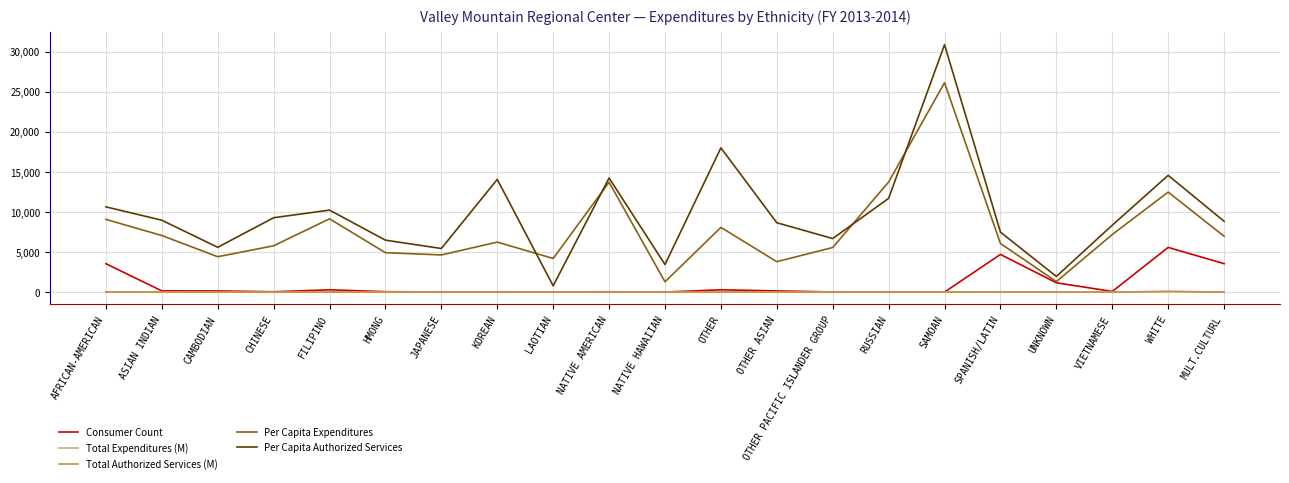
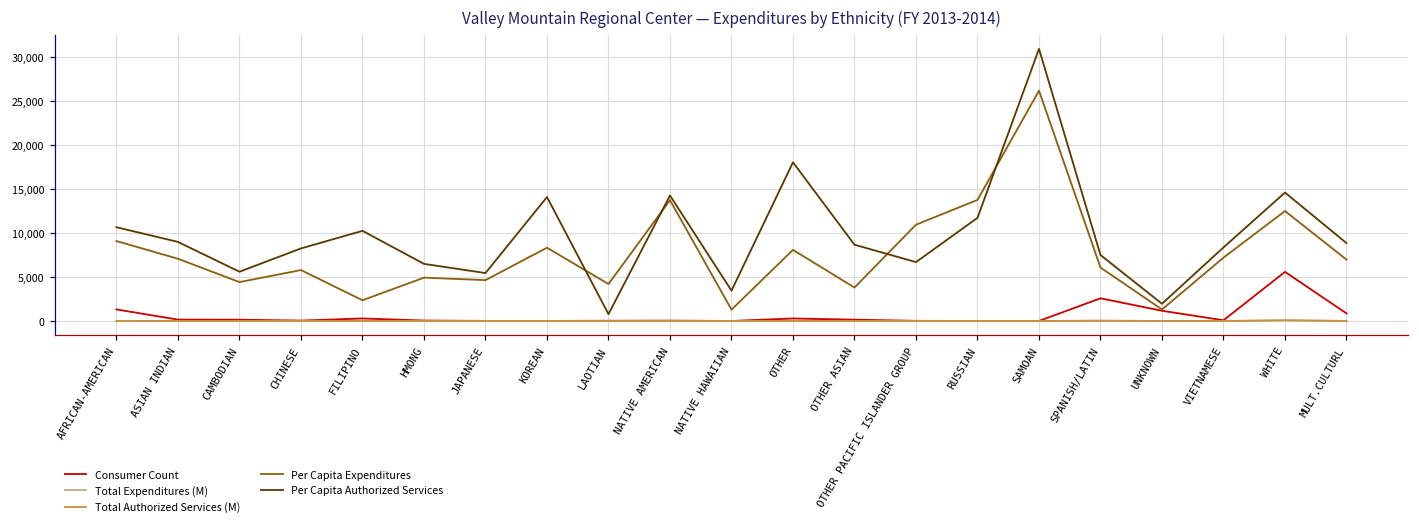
Consumer Count, AFRICAN-AMERICAN: 4,000 -> 1,000
Per Capita Authorized Services, CHINESE: 9,000 -> 8,000
Per Capita Expenditures, FILIPINO: 9,000 -> 2,000
Per Capita Expenditures, KOREAN: 6,000 -> 8,000
Per Capita Expenditures, OTHER PACIFIC ISLANDER GROUP: 6,000 -> 11,000
Consumer Count, SPANISH/LATIN: 5,000 -> 3,000
Consumer Count, MULT.CULTURL: 4,000 -> 1,000
